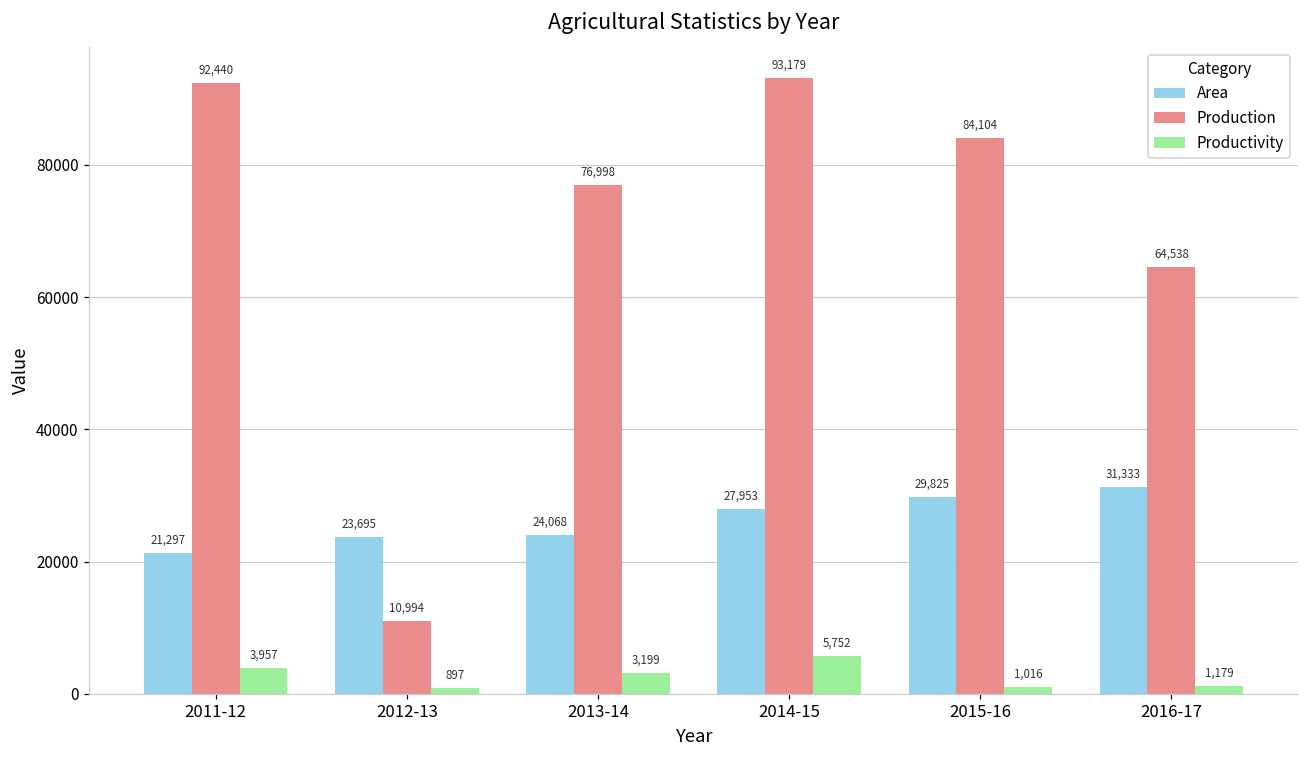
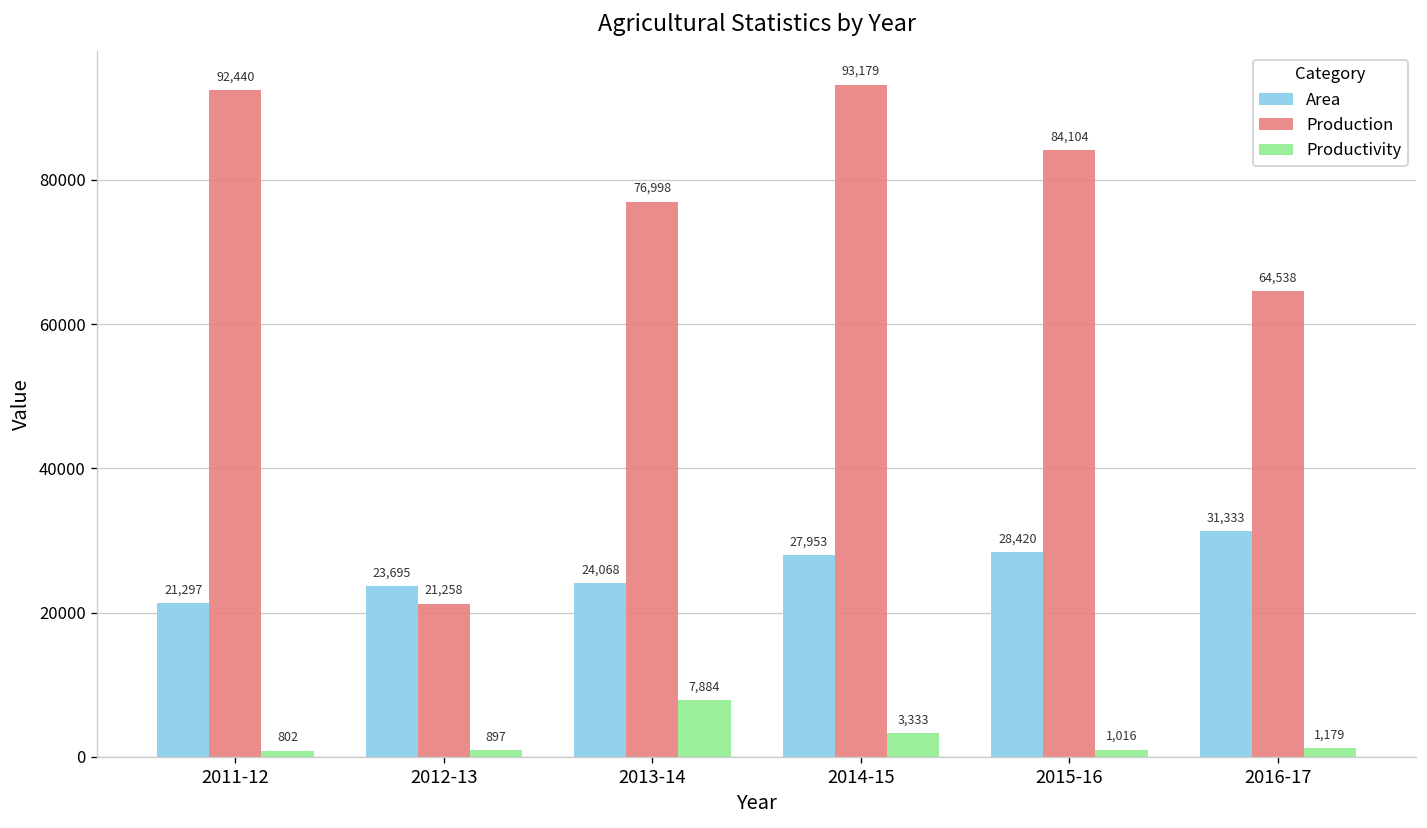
Productivity, 2011-12: 3,957 -> 802
Production, 2012-13: 10,994 -> 21,258
Productivity, 2013-14: 3,199 -> 7,884
Productivity, 2014-15: 5,752 -> 3,333
Area, 2015-16: 29,825 -> 28,420
